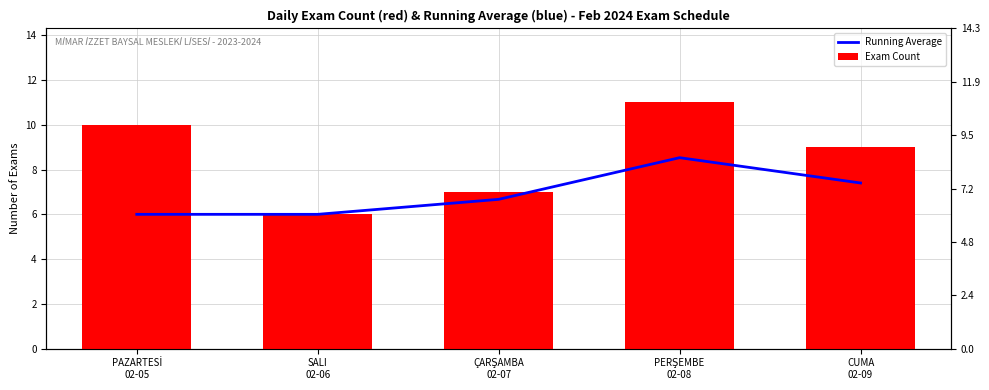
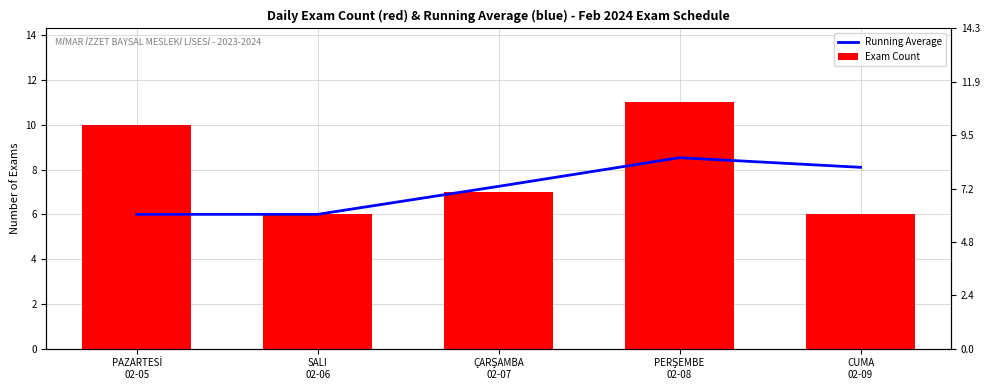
Running Average, ÇARŞAMBA 02-07: 6.7 -> 7.3
Exam Count, CUMA 02-09: 9 -> 6
Running Average, CUMA 02-09: 7.4 -> 8.1
